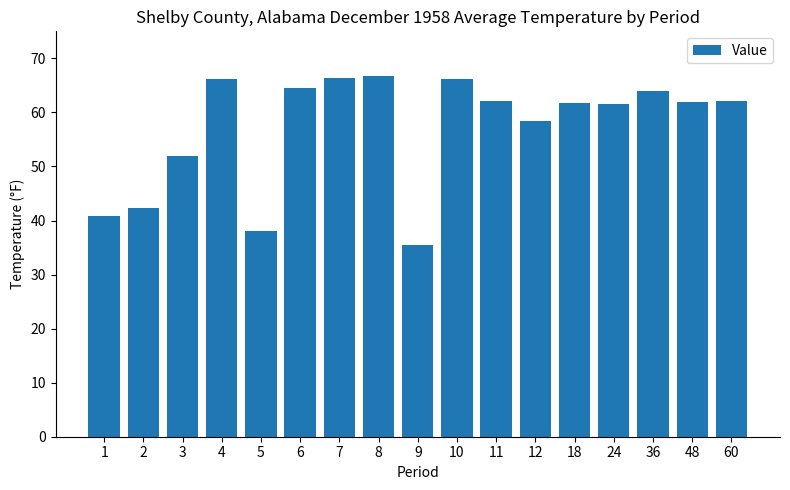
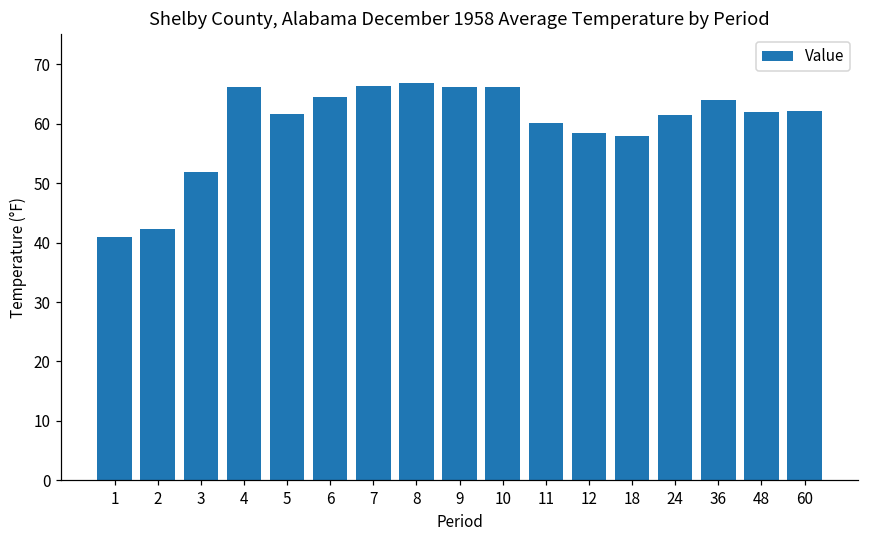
5: 38 -> 62
9: 35 -> 66
11: 62 -> 60
18: 62 -> 58
